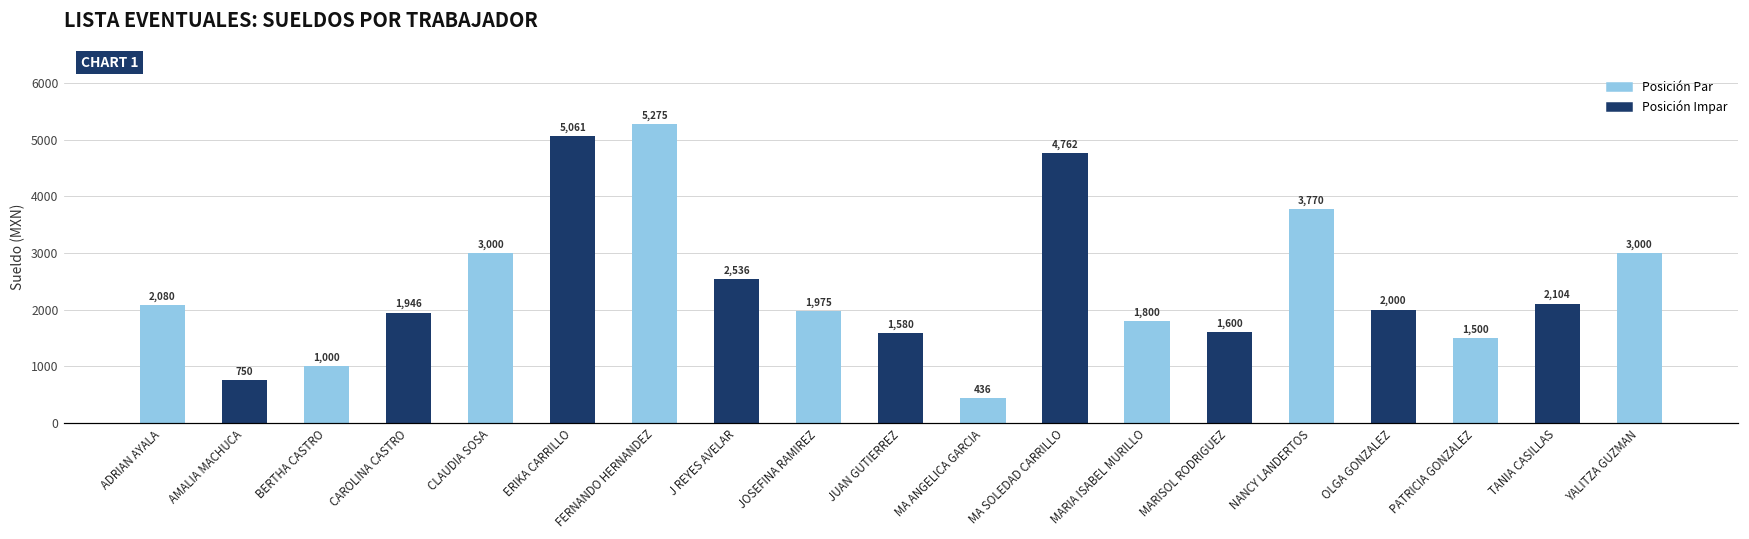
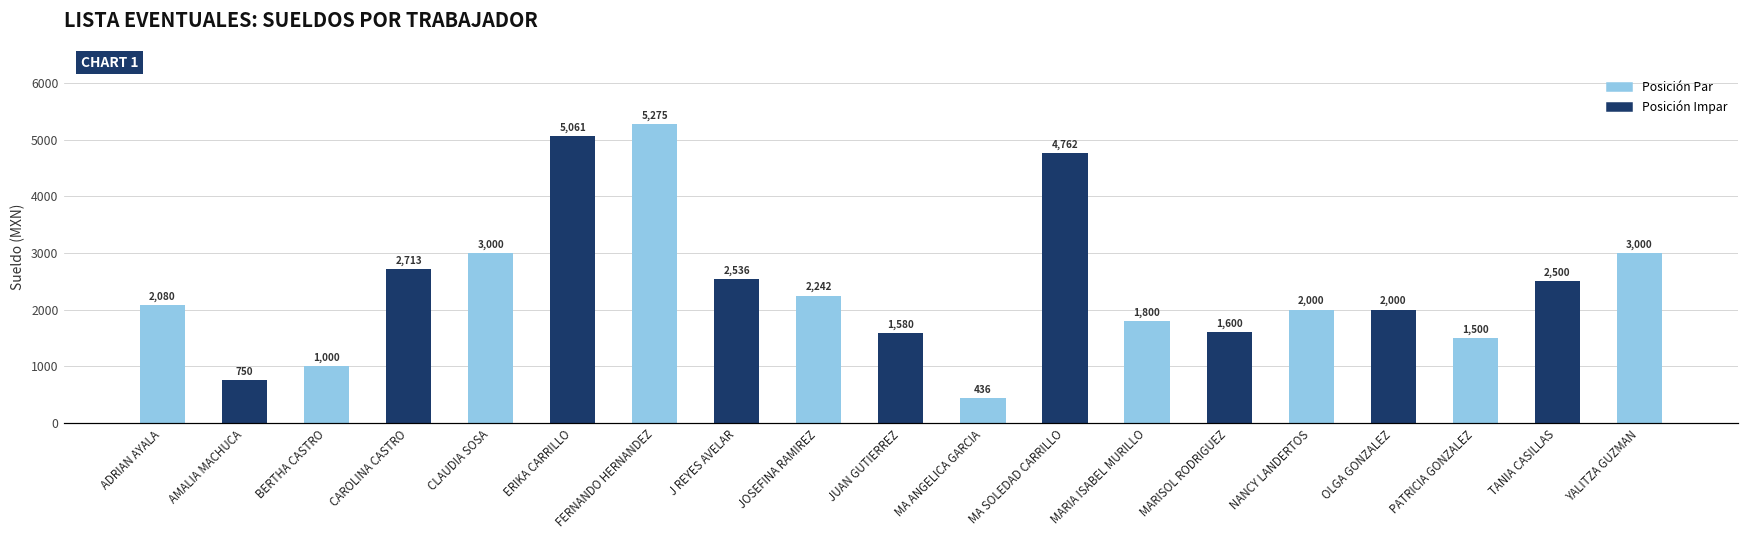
CAROLINA CASTRO: 1,946 -> 2,713
JOSEFINA RAMIREZ: 1,975 -> 2,242
NANCY LANDERTOS: 3,770 -> 2,000
TANIA CASILLAS: 2,104 -> 2,500
